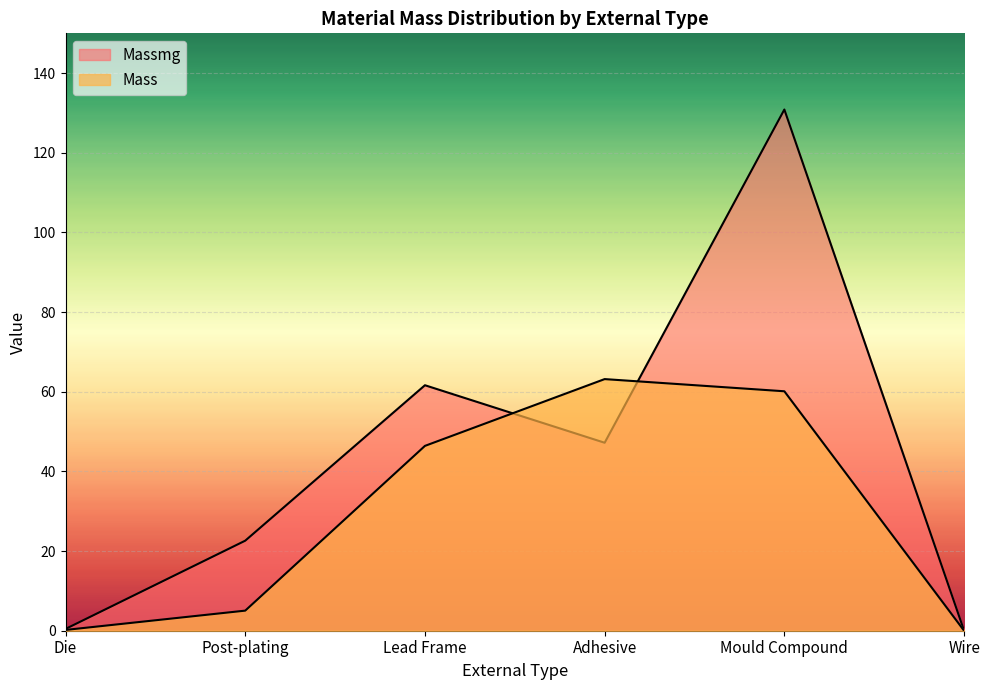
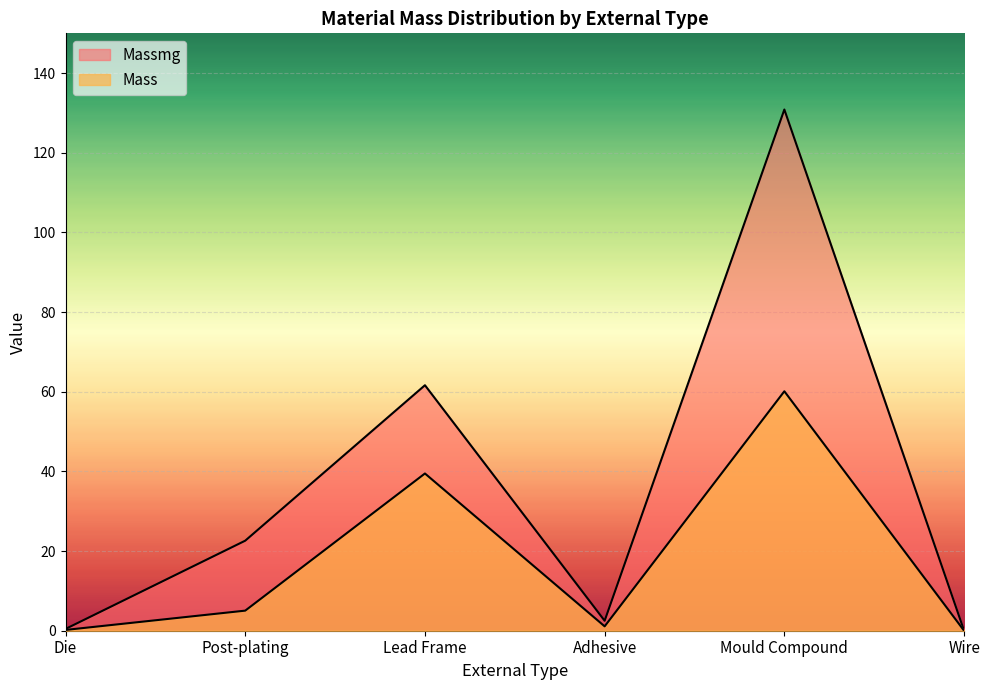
Mass, Lead Frame: 46 -> 39
Massmg, Adhesive: 47 -> 3
Mass, Adhesive: 63 -> 1
